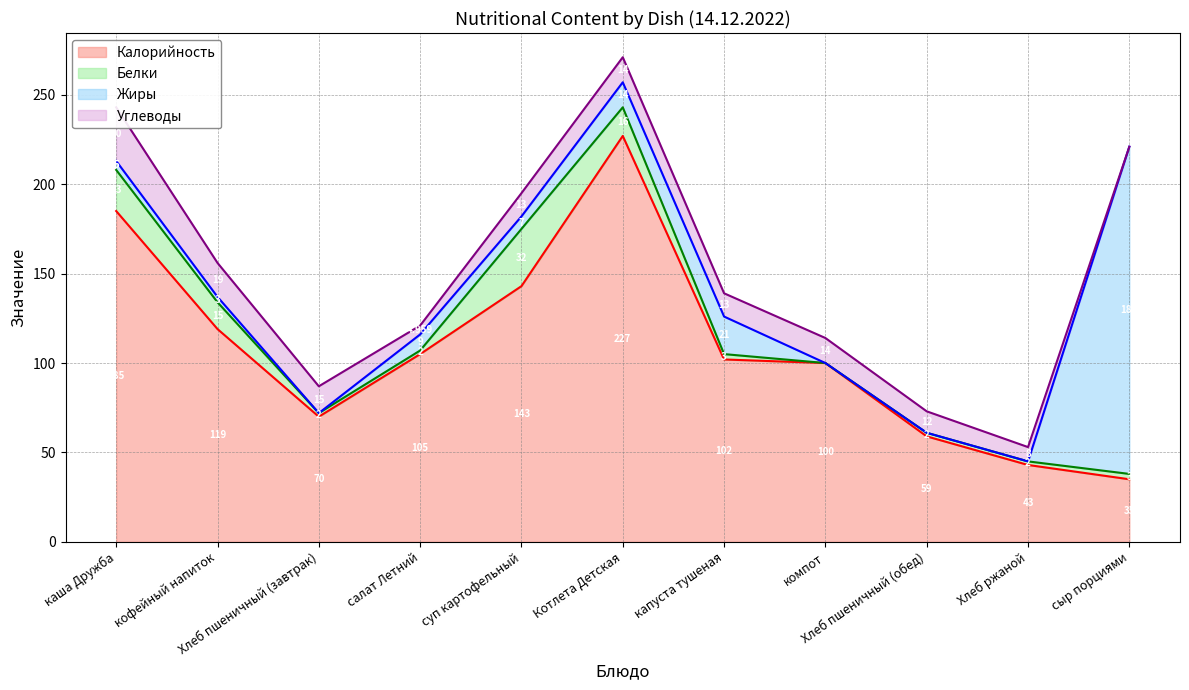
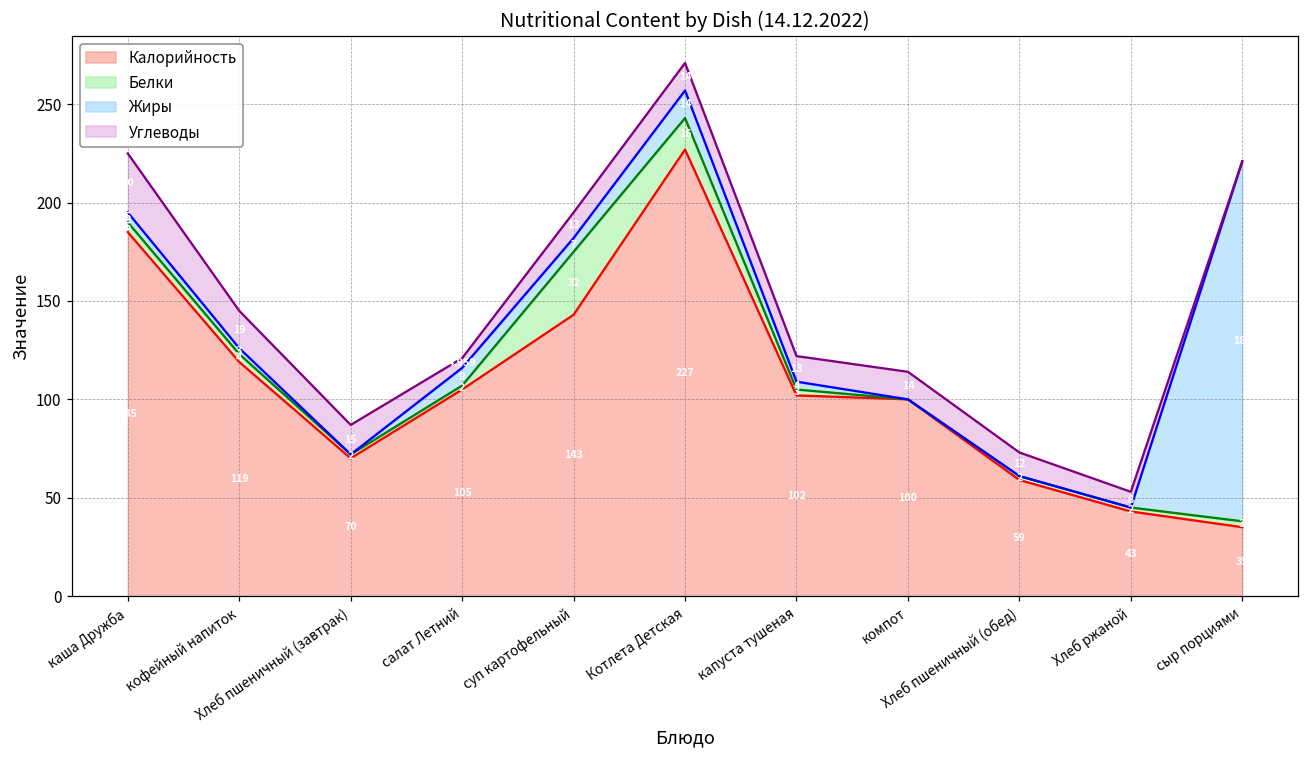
Белки, каша Дружба: 23 -> 5
Белки, кофейный напиток: 15 -> 4
Жиры, капуста тушеная: 21 -> 4
